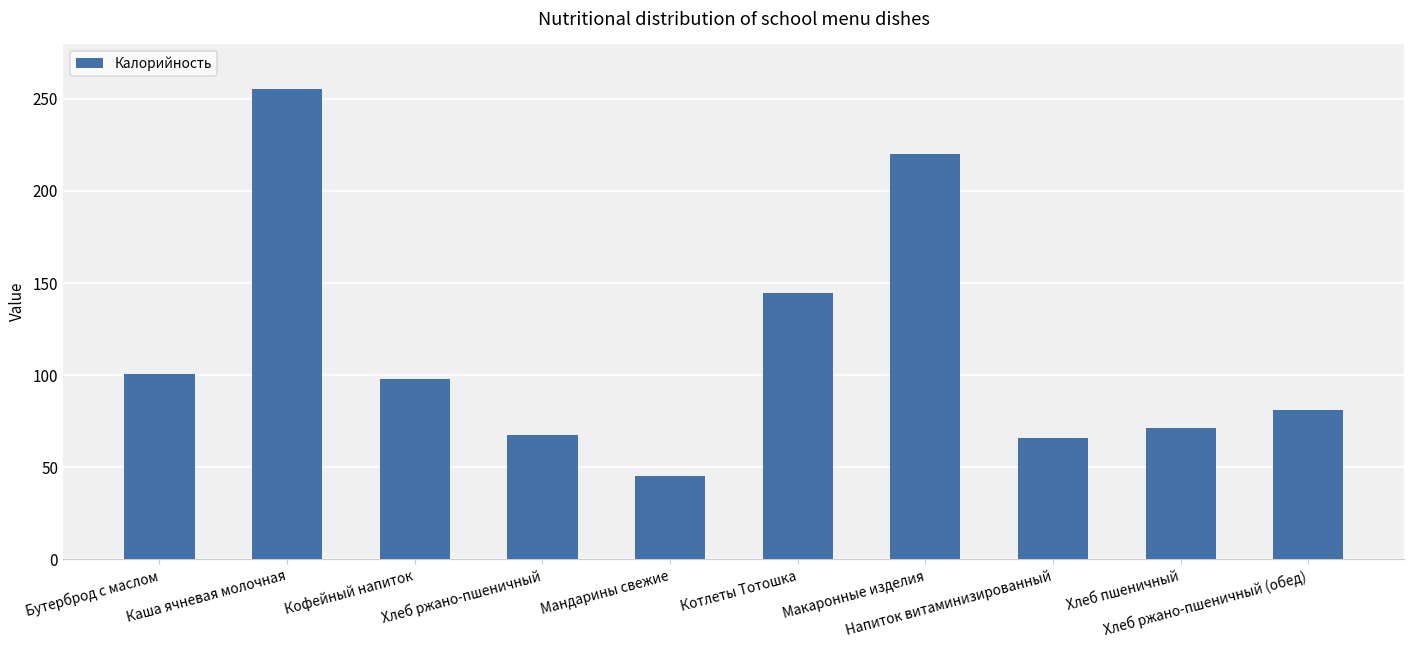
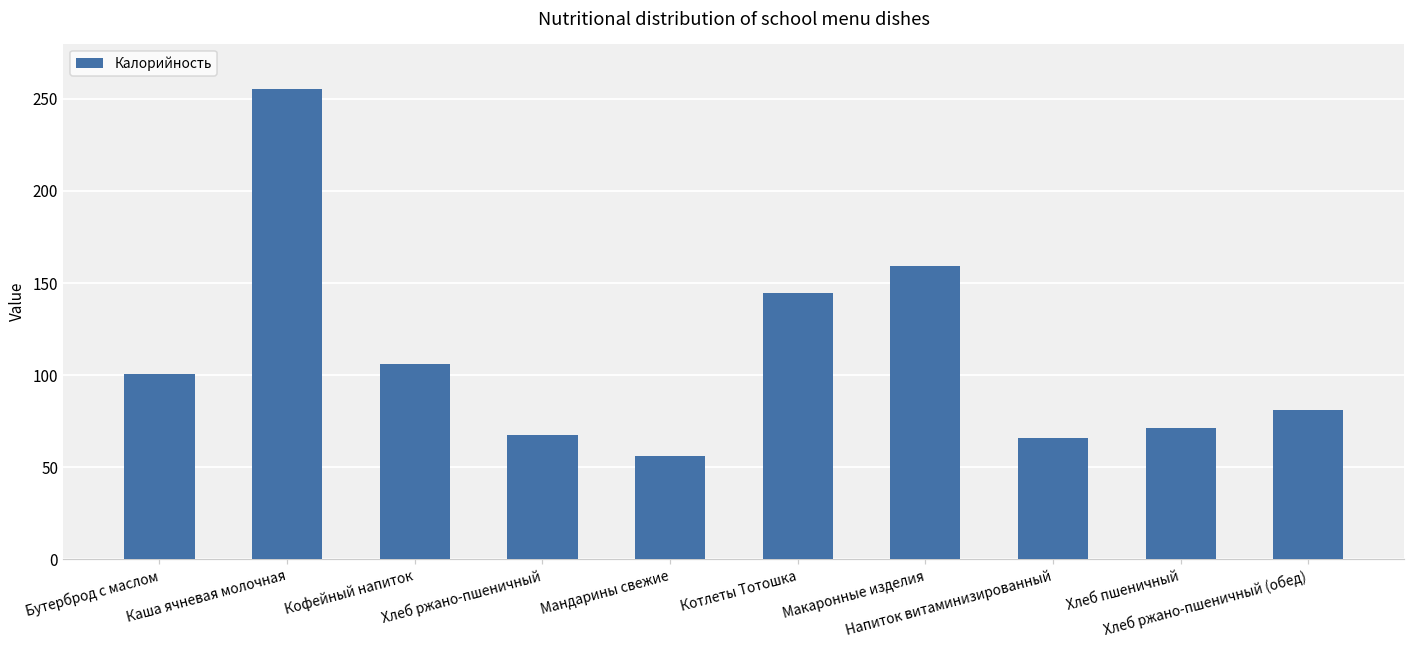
Кофейный напиток: 98 -> 106
Мандарины свежие: 46 -> 56
Макаронные изделия: 220 -> 159
